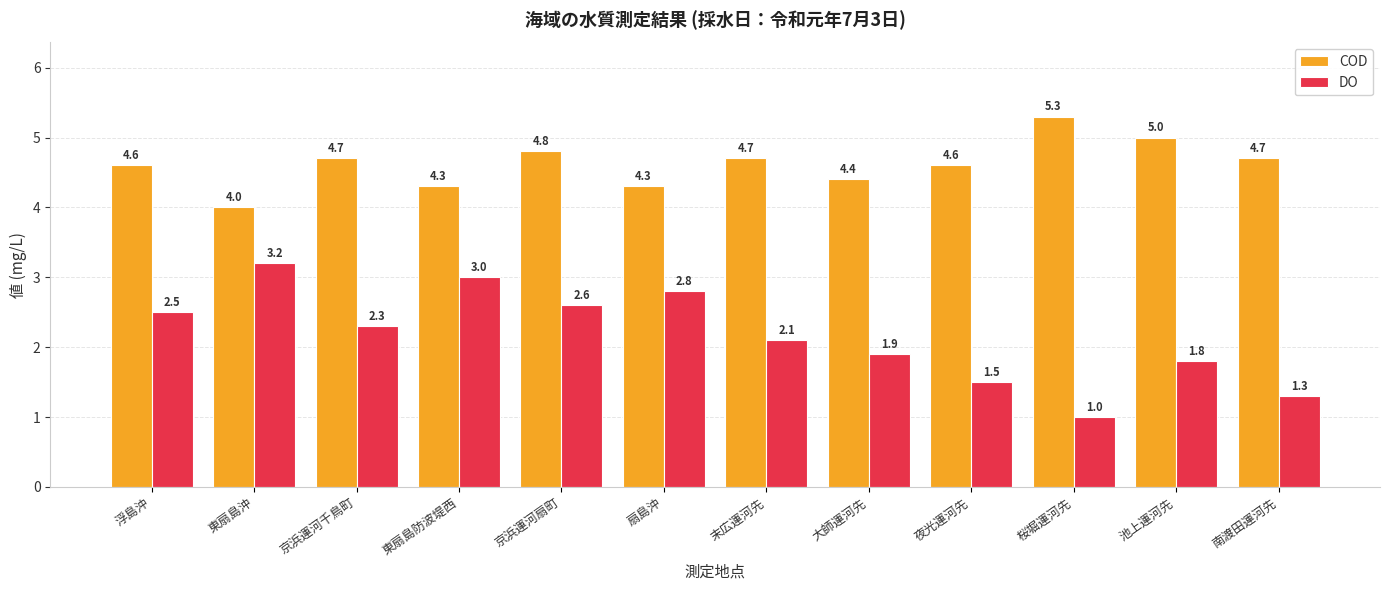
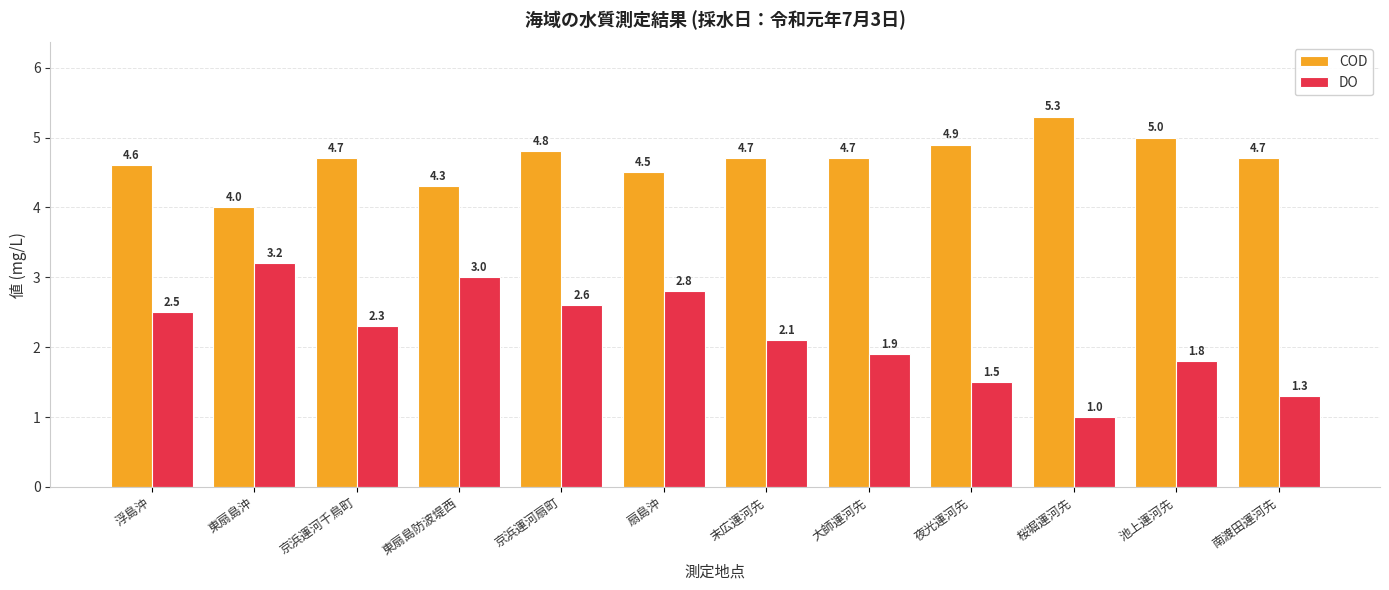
COD, 扇島沖: 4.3 -> 4.5
COD, 大師運河先: 4.4 -> 4.7
COD, 夜光運河先: 4.6 -> 4.9
